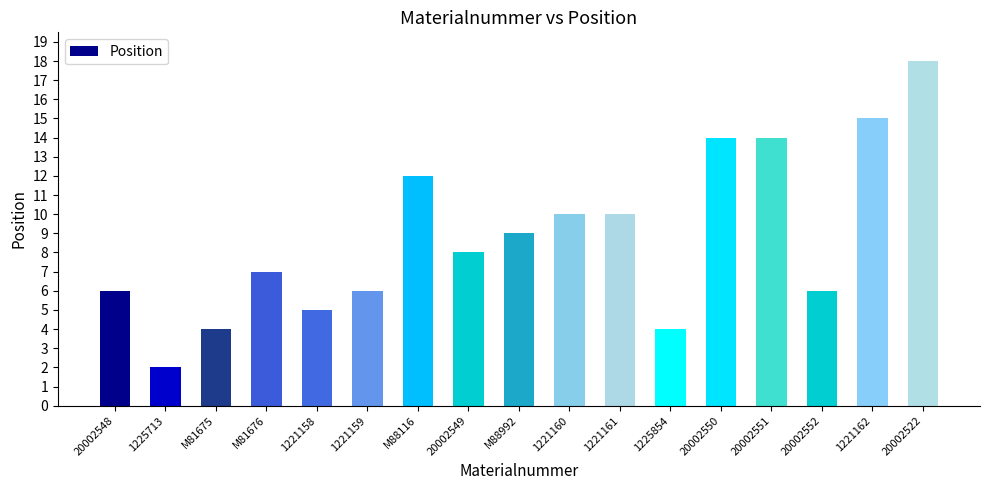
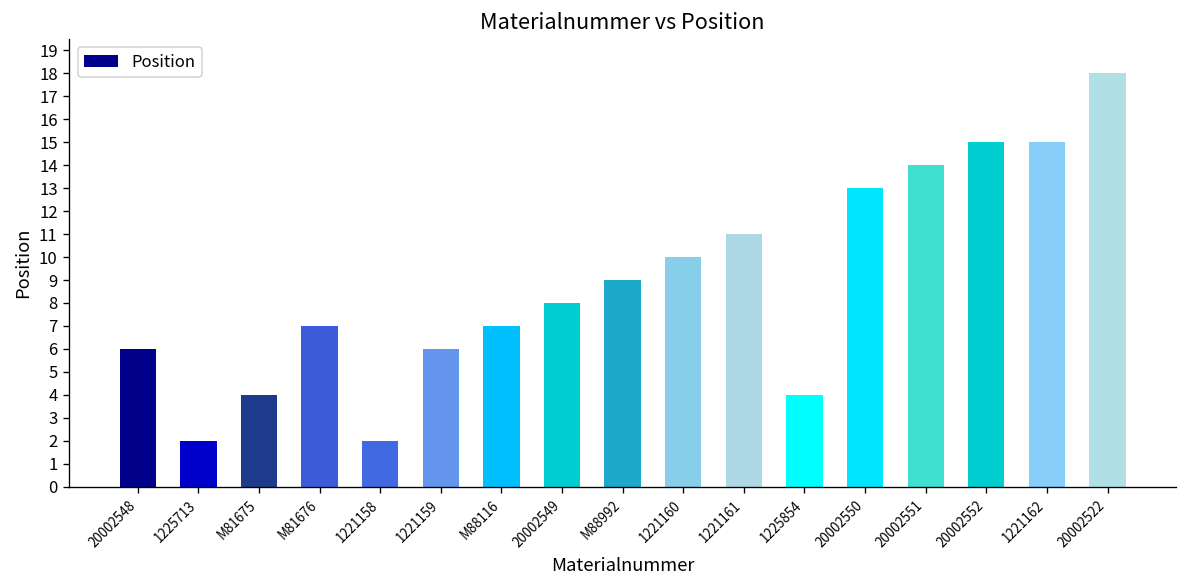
1221158: 5 -> 2
M88116: 12 -> 7
1221161: 10 -> 11
20002550: 14 -> 13
20002552: 6 -> 15
